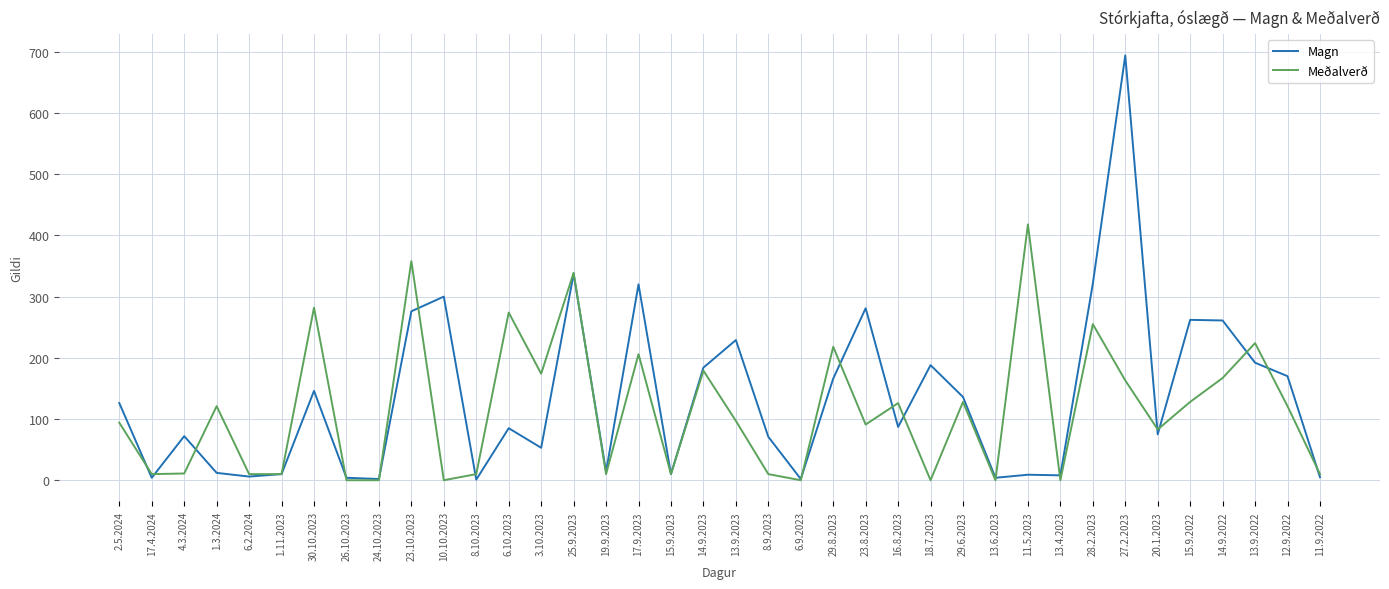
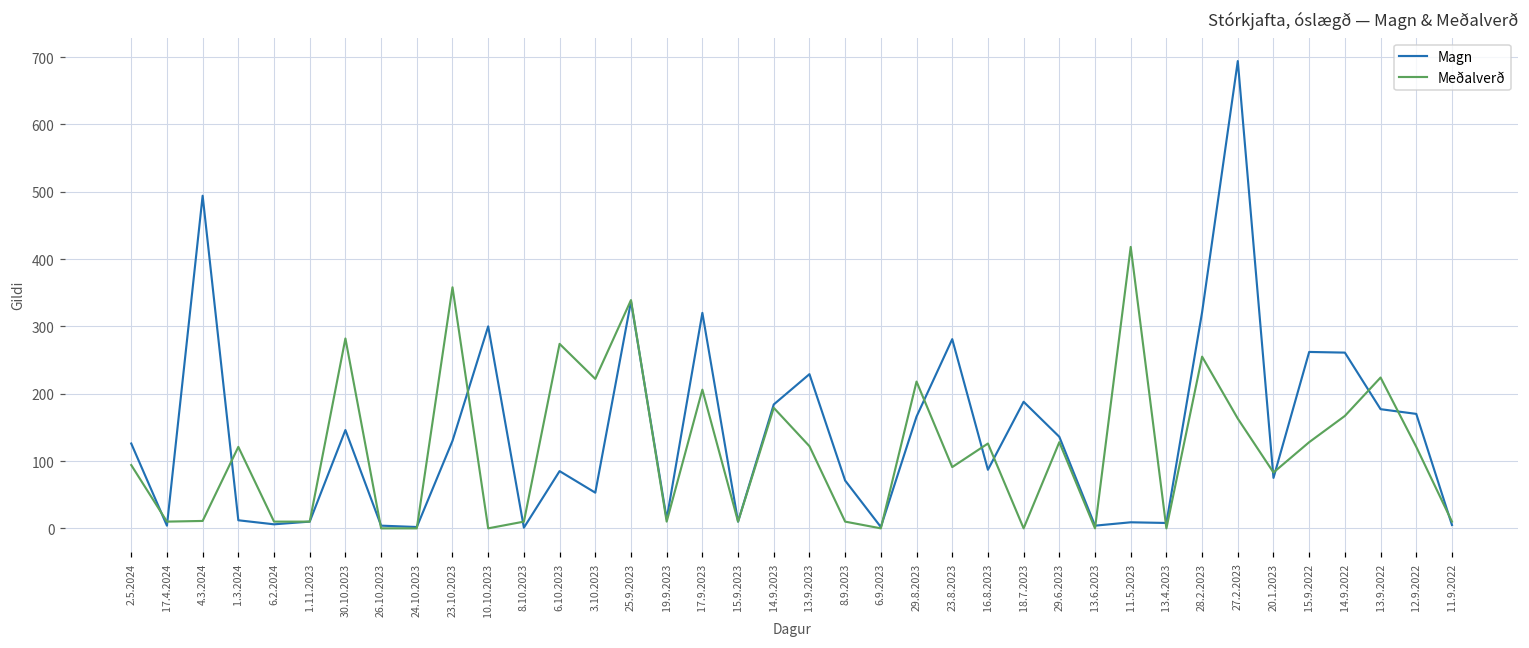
Magn, 4.3.2024: 70 -> 490
Magn, 23.10.2023: 280 -> 130
Meðalverð, 3.10.2023: 170 -> 220
Meðalverð, 13.9.2023: 100 -> 120
Magn, 13.9.2022: 190 -> 180
